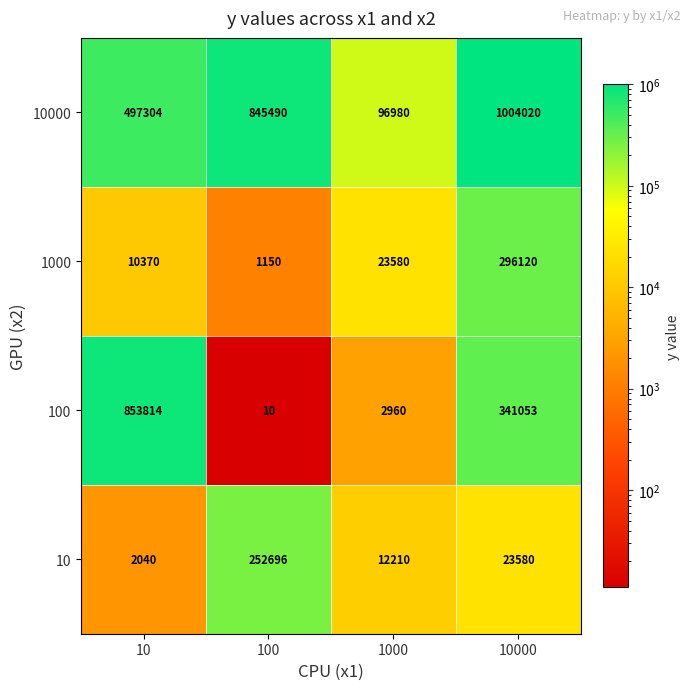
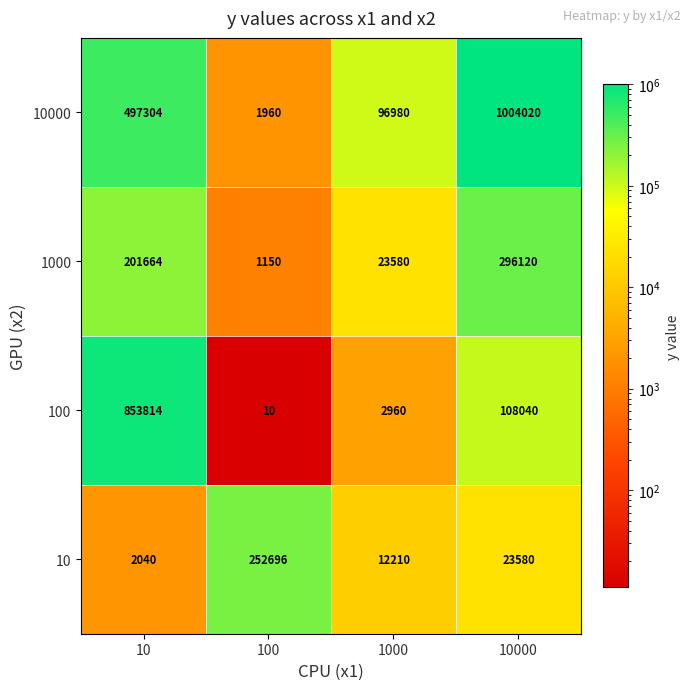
10000, 100: 845490 -> 1960
1000, 10: 10370 -> 201664
100, 10000: 341053 -> 108040
